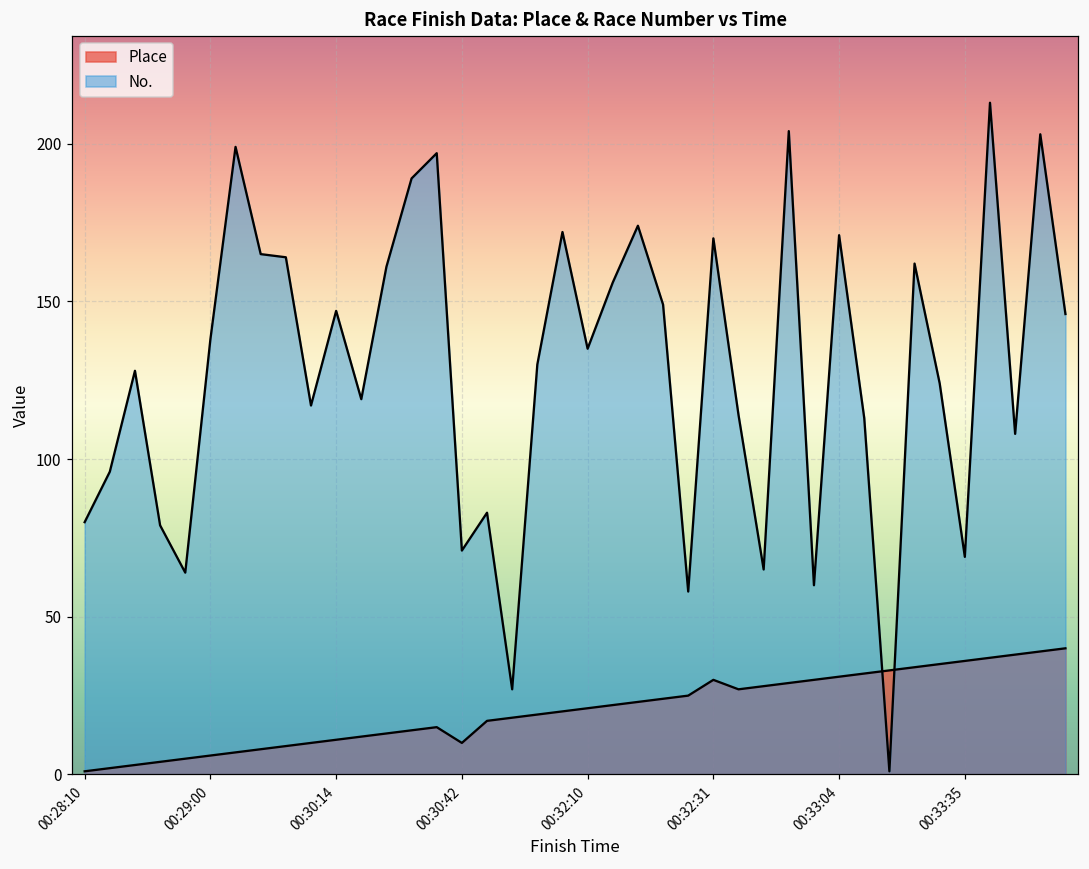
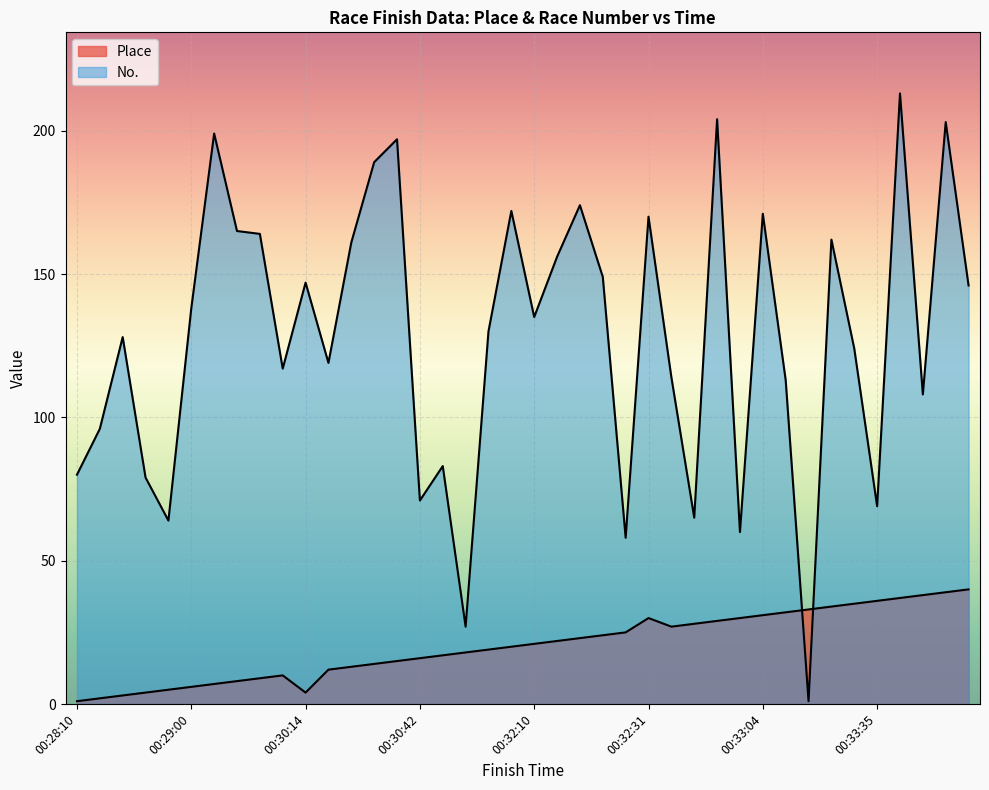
Place, 00:30:14: 11 -> 4
Place, 00:30:42: 10 -> 16
